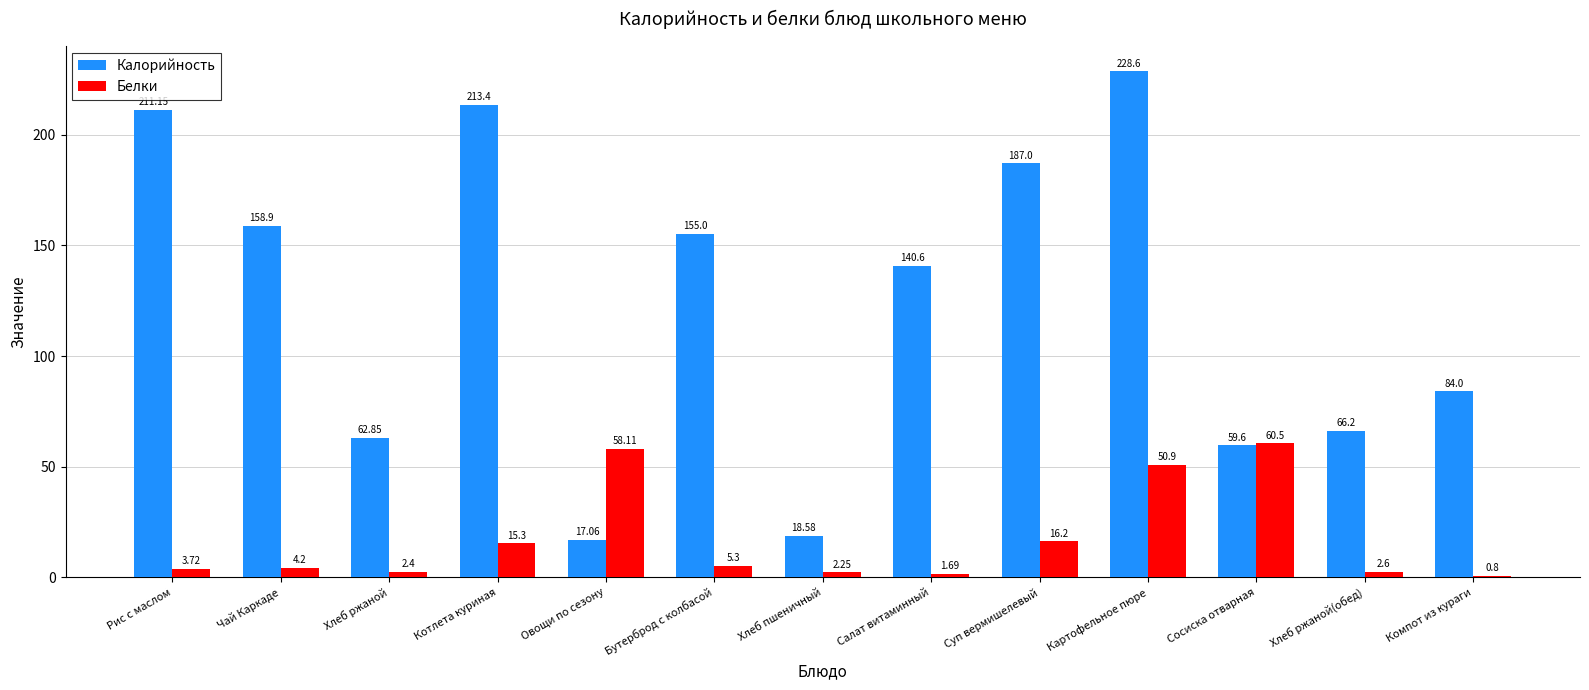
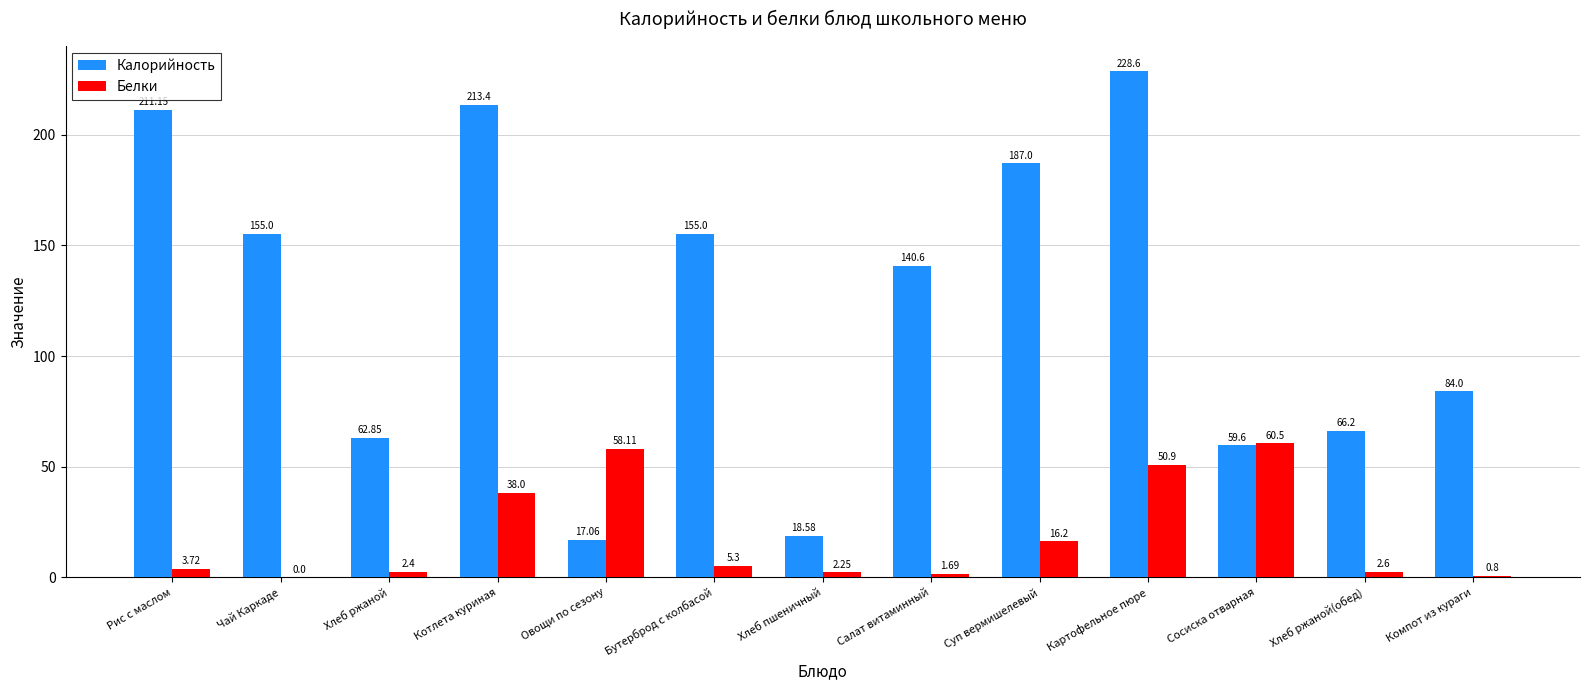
Калорийность, Чай Каркаде: 158.9 -> 155.0
Белки, Чай Каркаде: 4.2 -> 0.0
Белки, Котлета куриная: 15.3 -> 38.0
